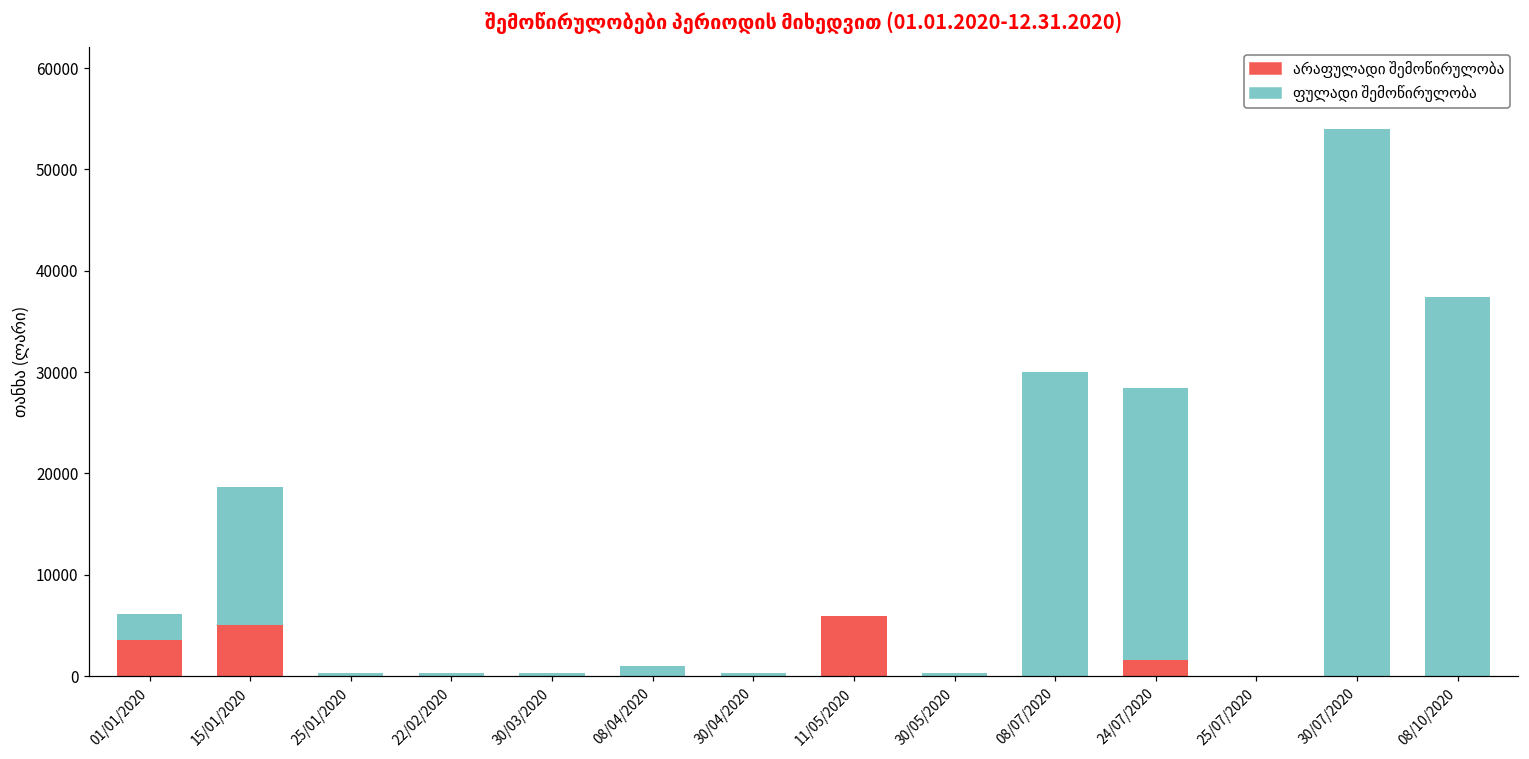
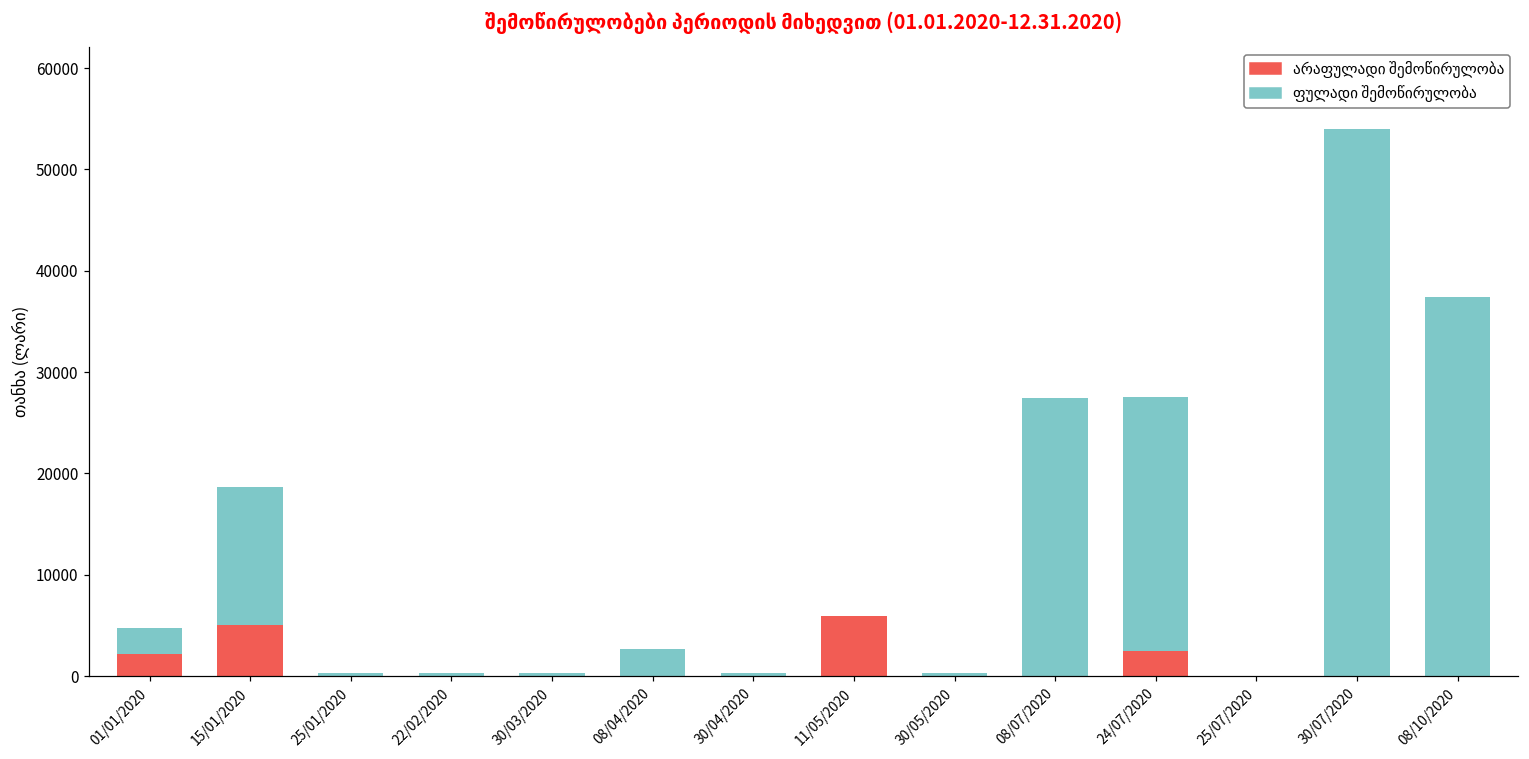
არაფულადი შემოწირულობა, 01/01/2020: 4000 -> 2000
ფულადი შემოწირულობა, 08/04/2020: 1000 -> 3000
ფულადი შემოწირულობა, 08/07/2020: 30000 -> 27000
არაფულადი შემოწირულობა, 24/07/2020: 2000 -> 3000
ფულადი შემოწირულობა, 24/07/2020: 27000 -> 25000
